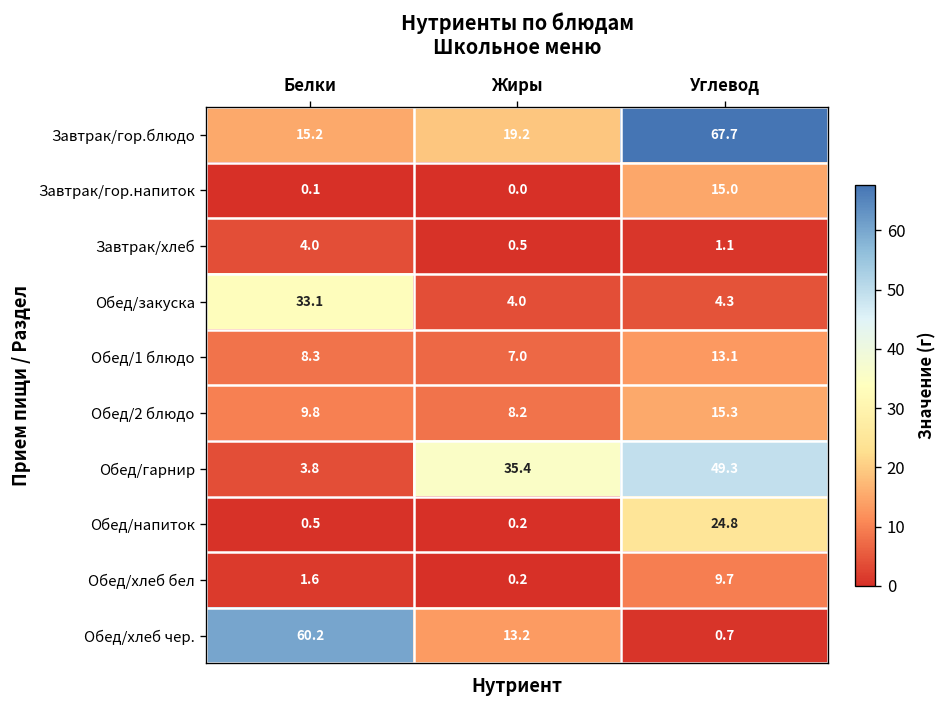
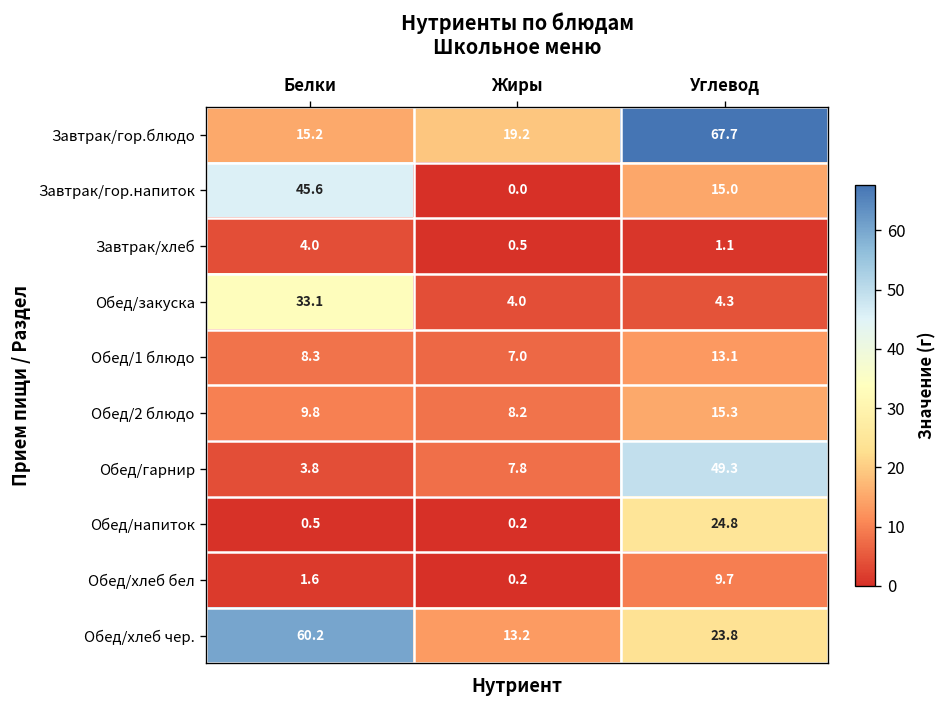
Завтрак/гор.напиток, Белки: 0.1 -> 45.6
Обед/гарнир, Жиры: 35.4 -> 7.8
Обед/хлеб чер., Углевод: 0.7 -> 23.8
